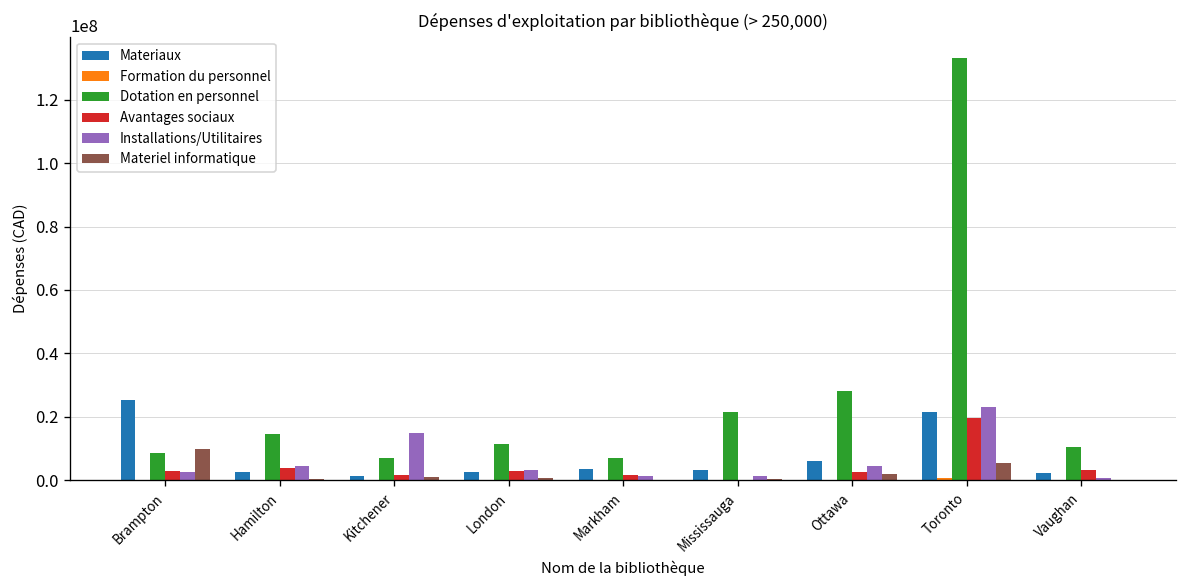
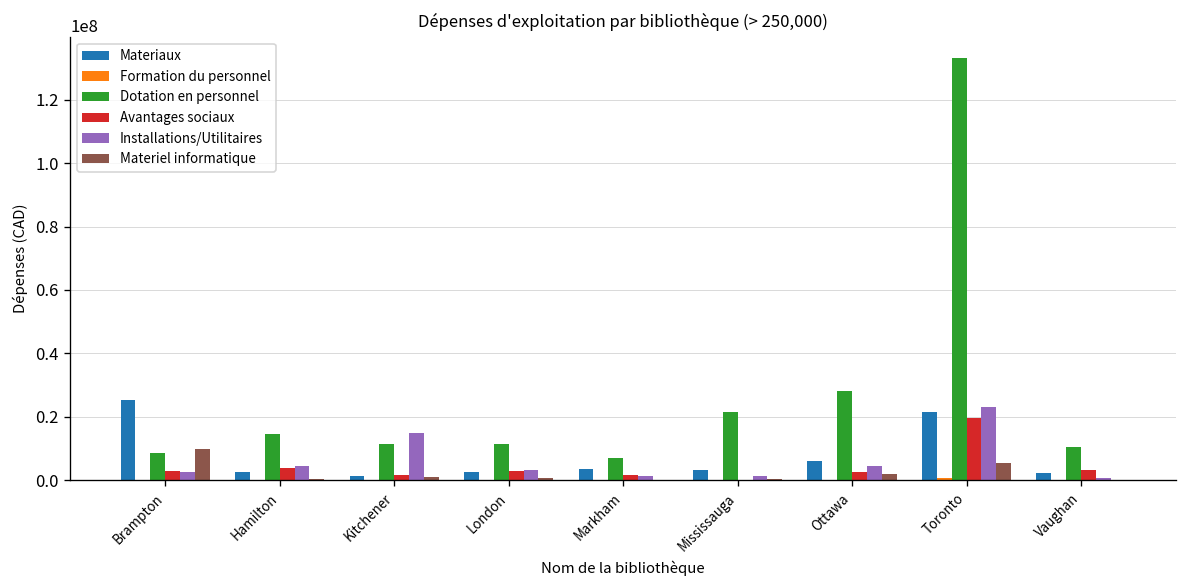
Dotation en personnel, Kitchener: 7000000 -> 11000000
